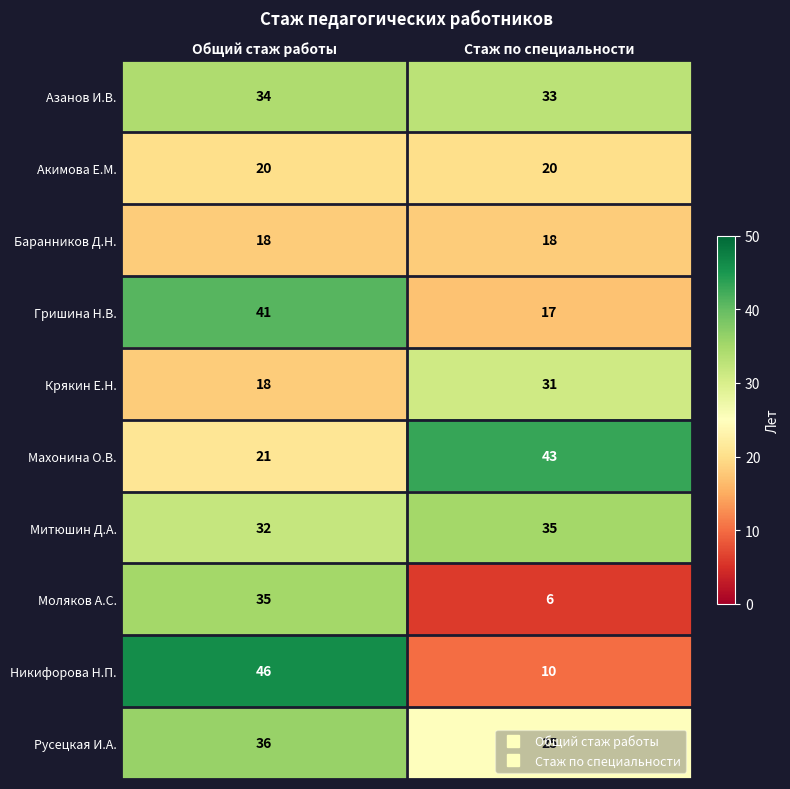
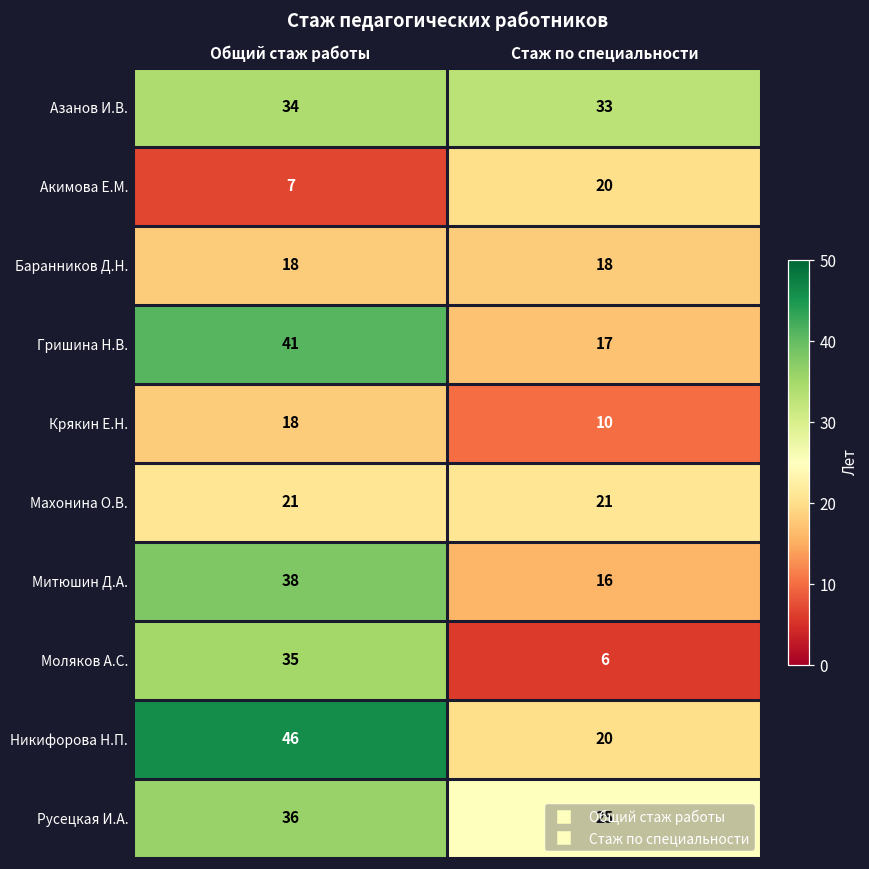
Акимова Е.М., Общий стаж работы: 20 -> 7
Крякин Е.Н., Стаж по специальности: 31 -> 10
Махонина О.В., Стаж по специальности: 43 -> 21
Митюшин Д.А., Общий стаж работы: 32 -> 38
Митюшин Д.А., Стаж по специальности: 35 -> 16
Никифорова Н.П., Стаж по специальности: 10 -> 20
